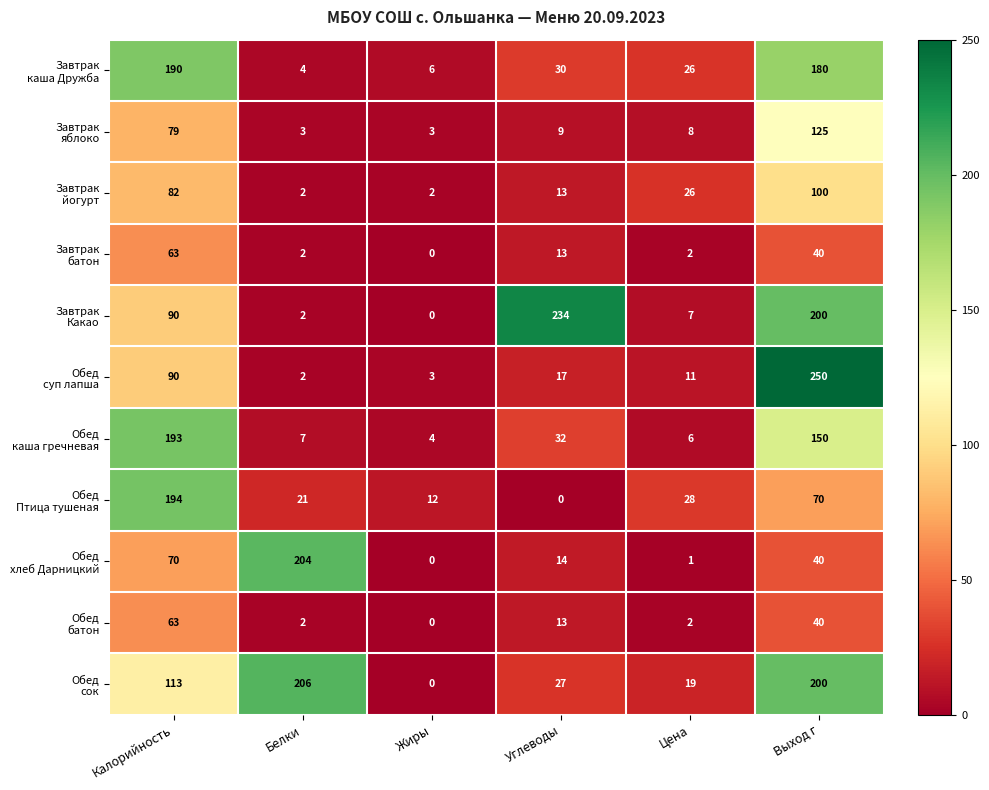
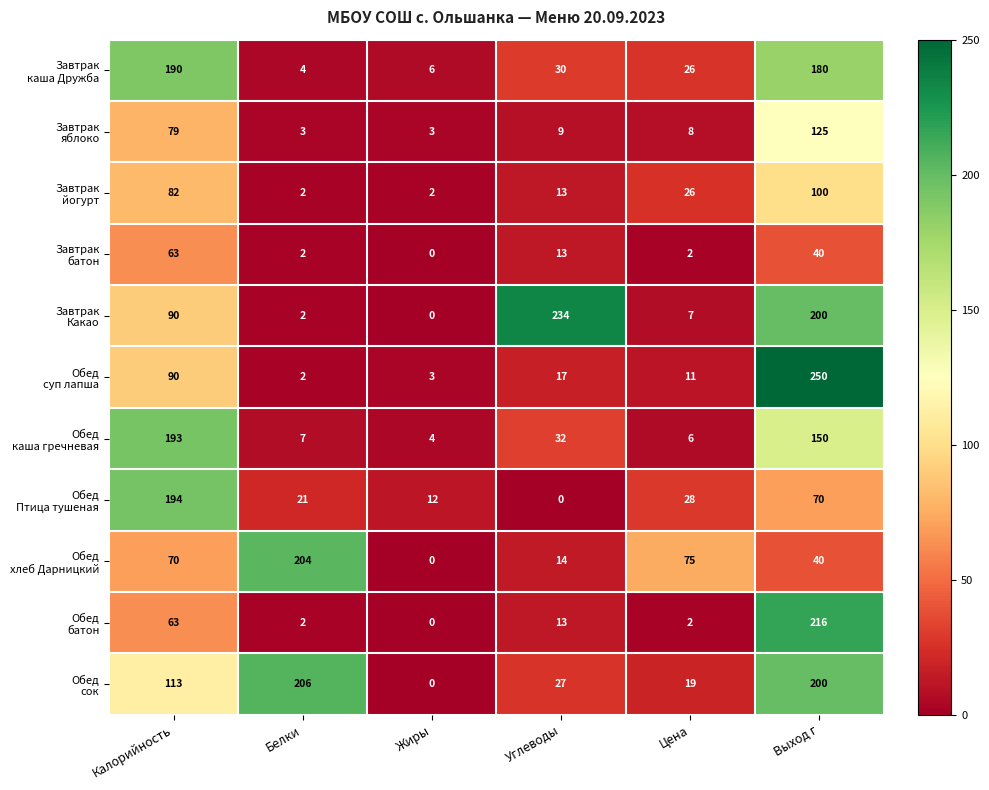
Обед хлеб Дарницкий, Цена: 1 -> 75
Обед батон, Выход г: 40 -> 216
